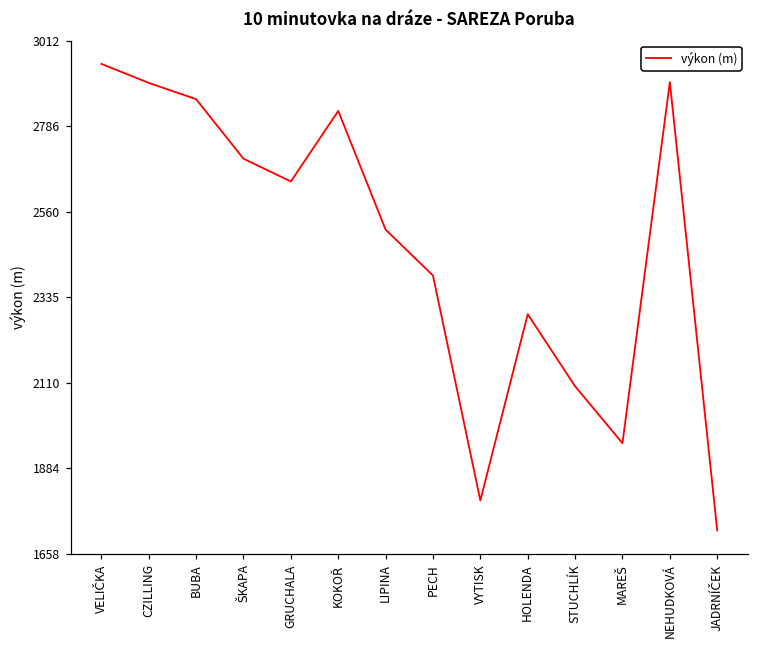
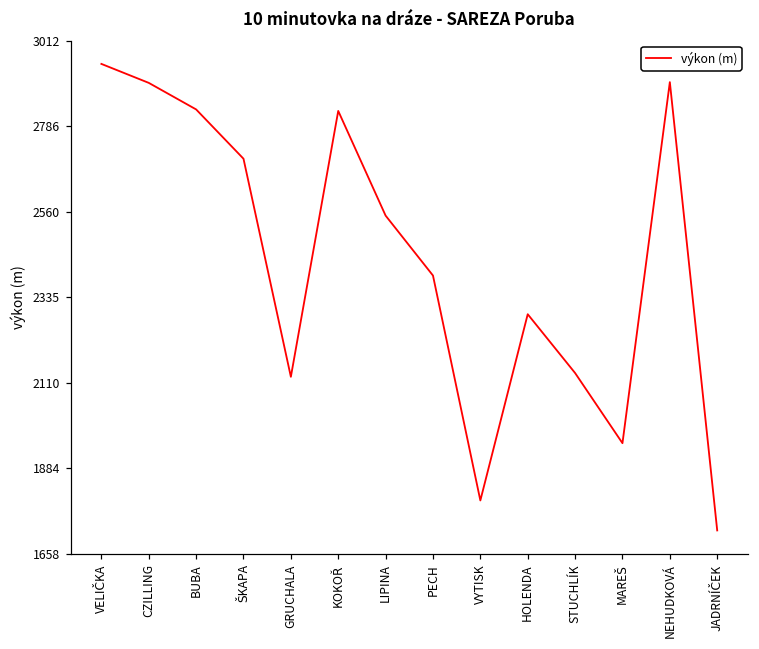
BUBA: 2860 -> 2830
GRUCHALA: 2640 -> 2130
LIPINA: 2510 -> 2550
STUCHLÍK: 2100 -> 2140
